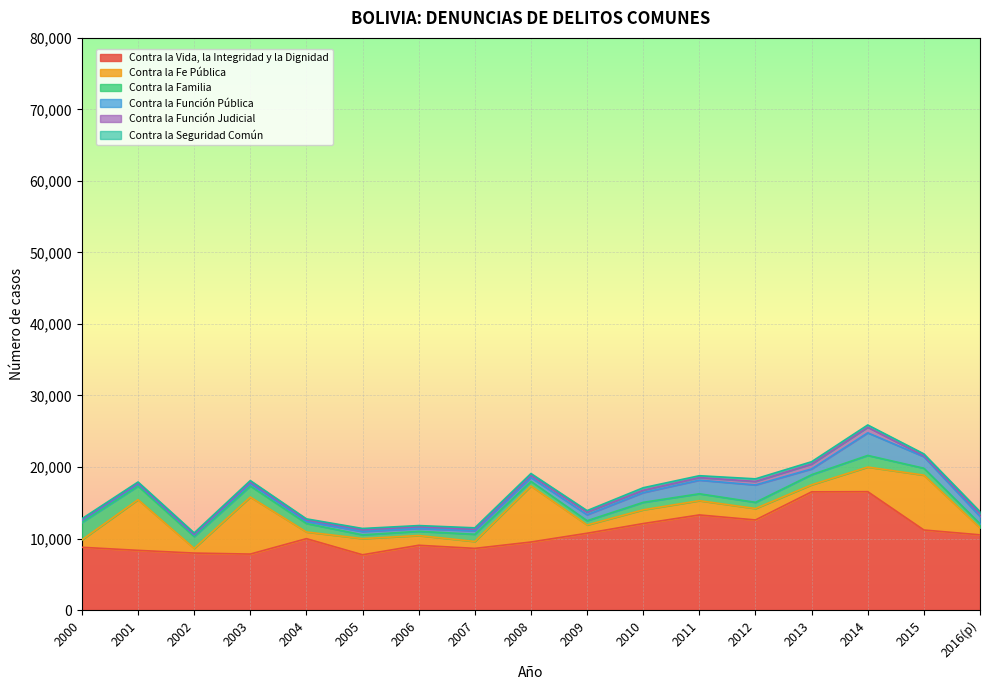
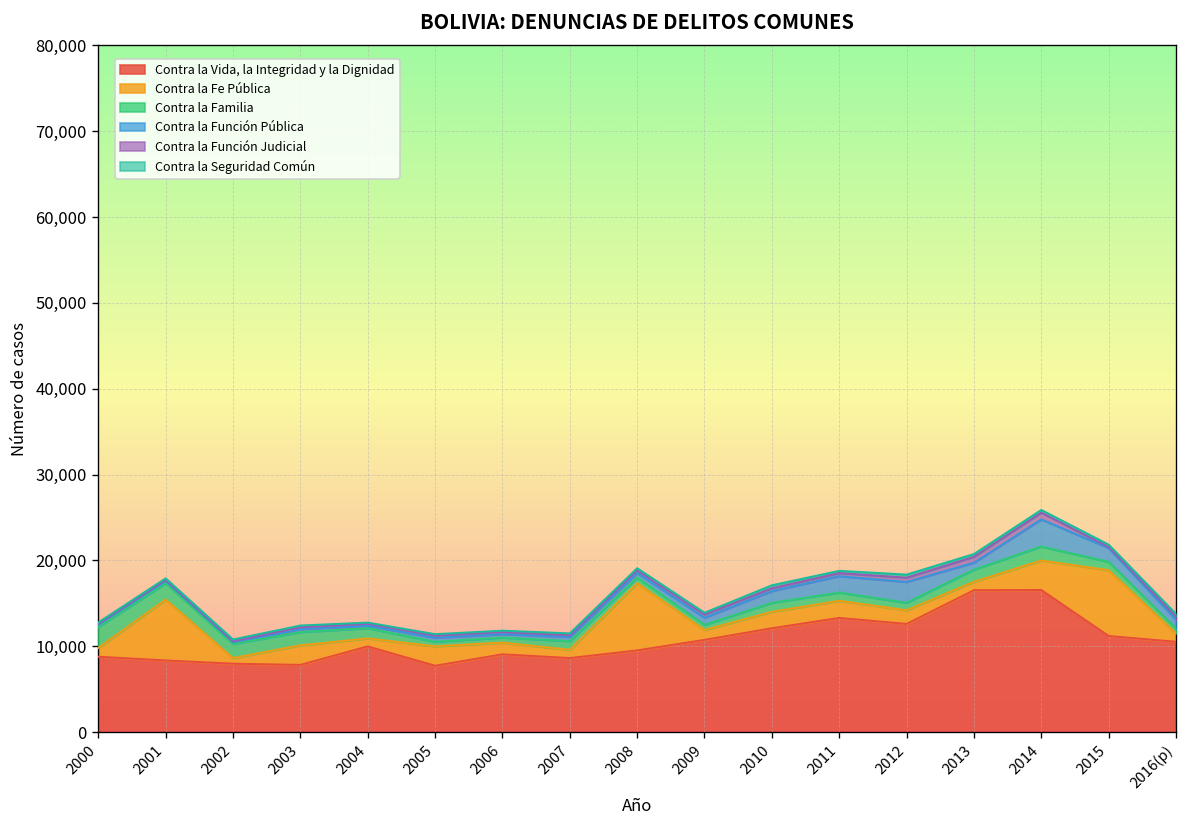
Contra la Fe Pública, 2003: 8,000 -> 2,000
